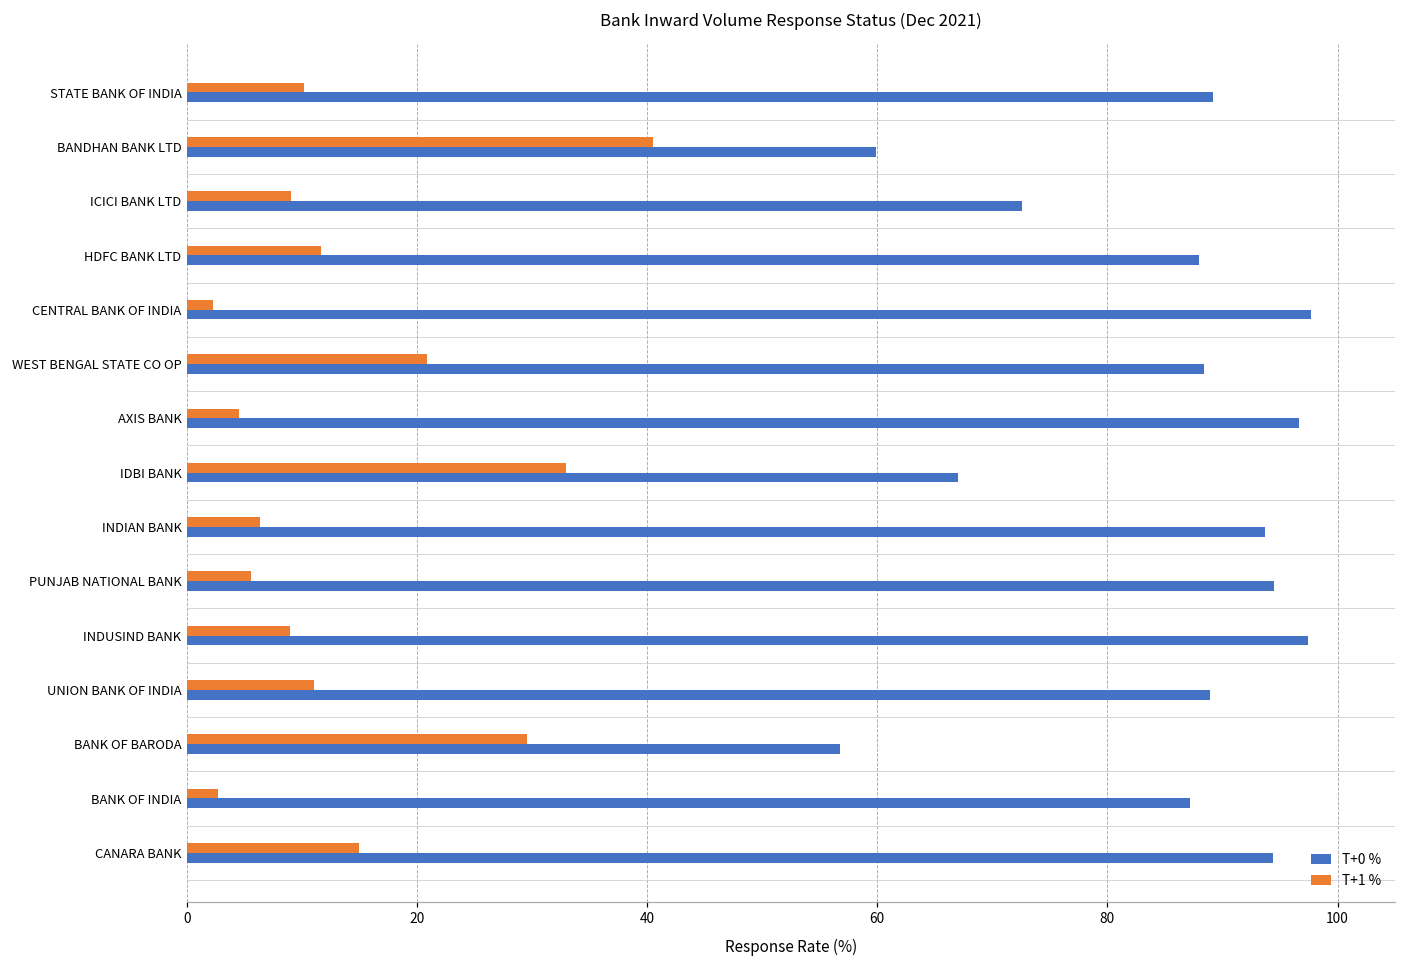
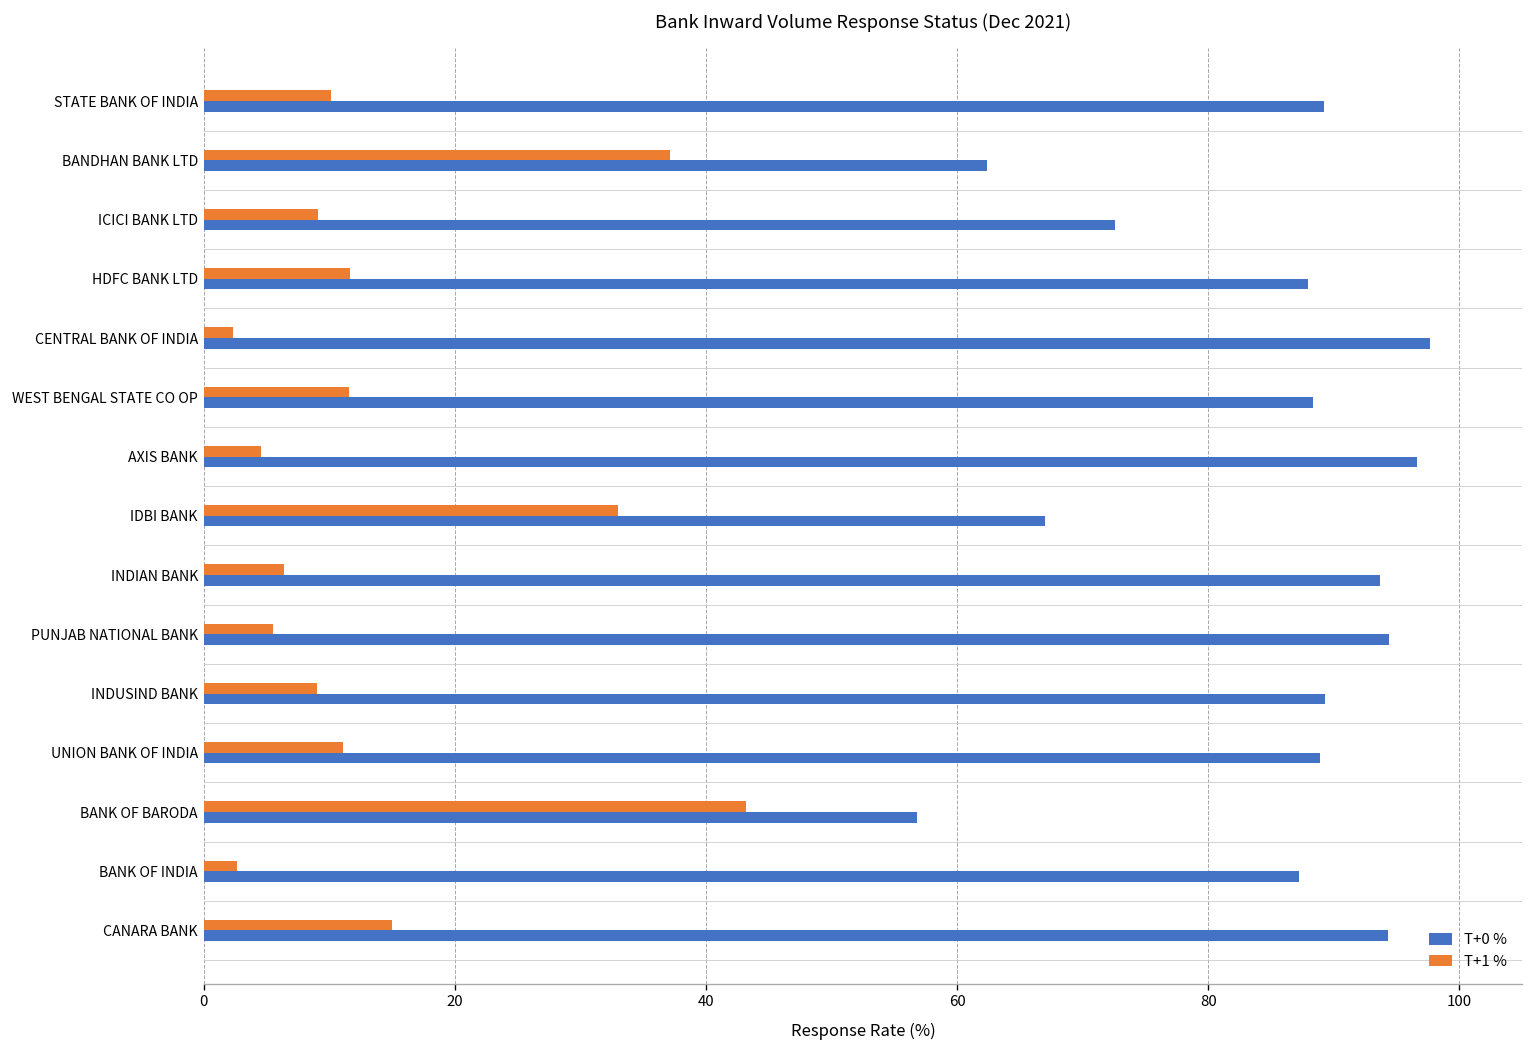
T+1 %, BANDHAN BANK LTD: 40.5 -> 37.2
T+0 %, BANDHAN BANK LTD: 59.9 -> 62.4
T+1 %, WEST BENGAL STATE CO OP: 20.8 -> 11.6
T+0 %, INDUSIND BANK: 97.4 -> 89.3
T+1 %, BANK OF BARODA: 29.6 -> 43.2
